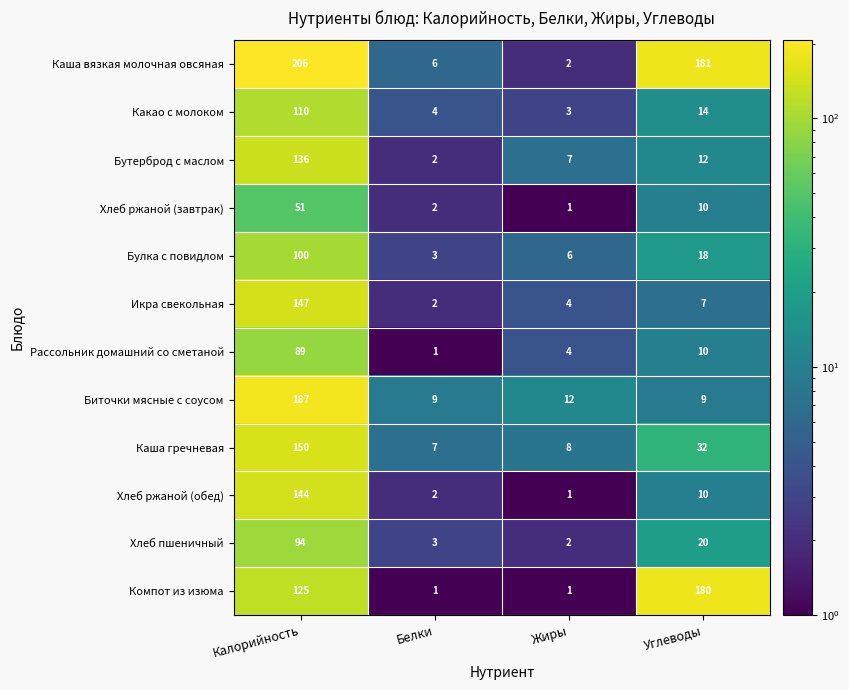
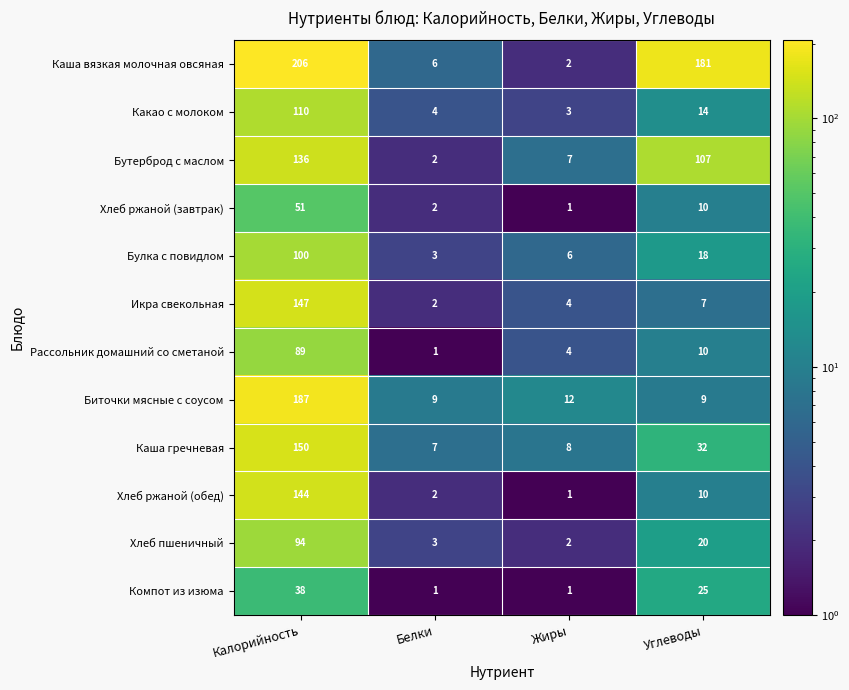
Бутерброд с маслом, Углеводы: 12 -> 107
Компот из изюма, Калорийность: 125 -> 38
Компот из изюма, Углеводы: 180 -> 25
